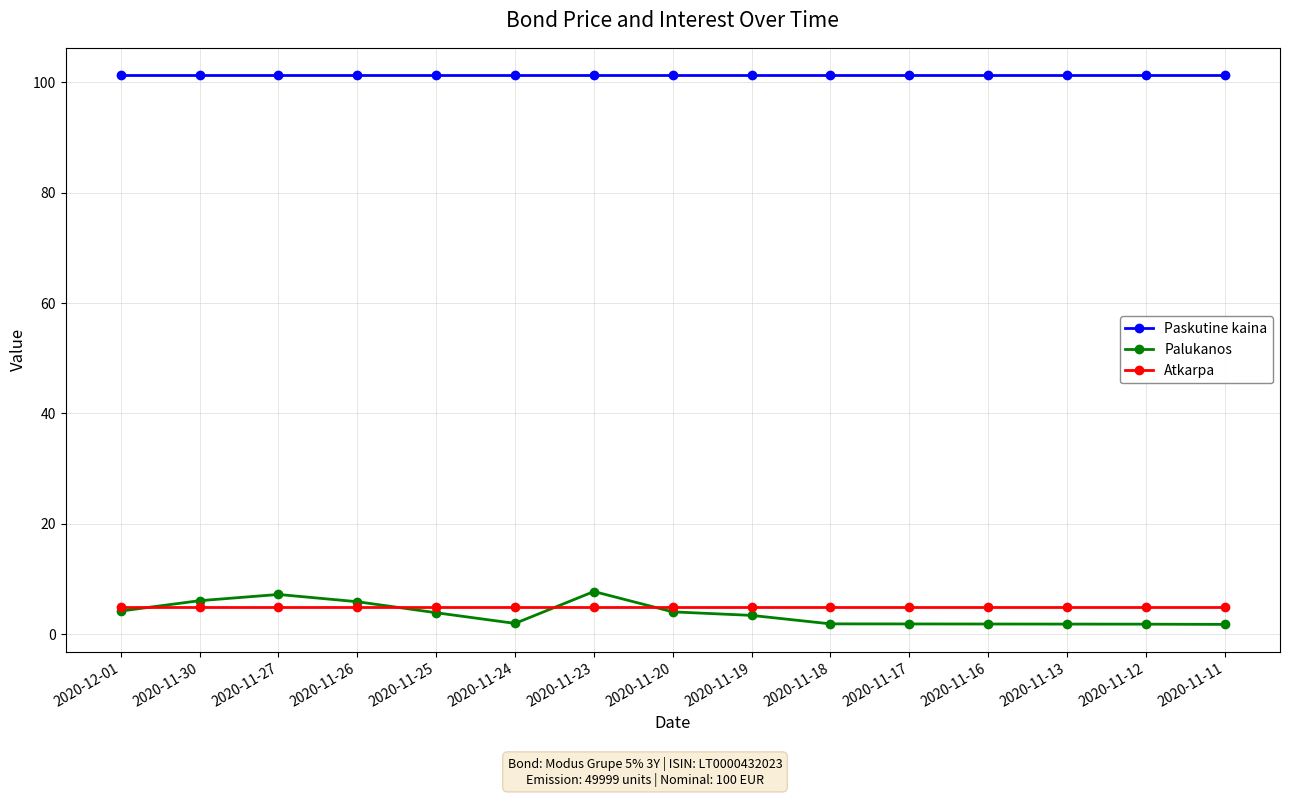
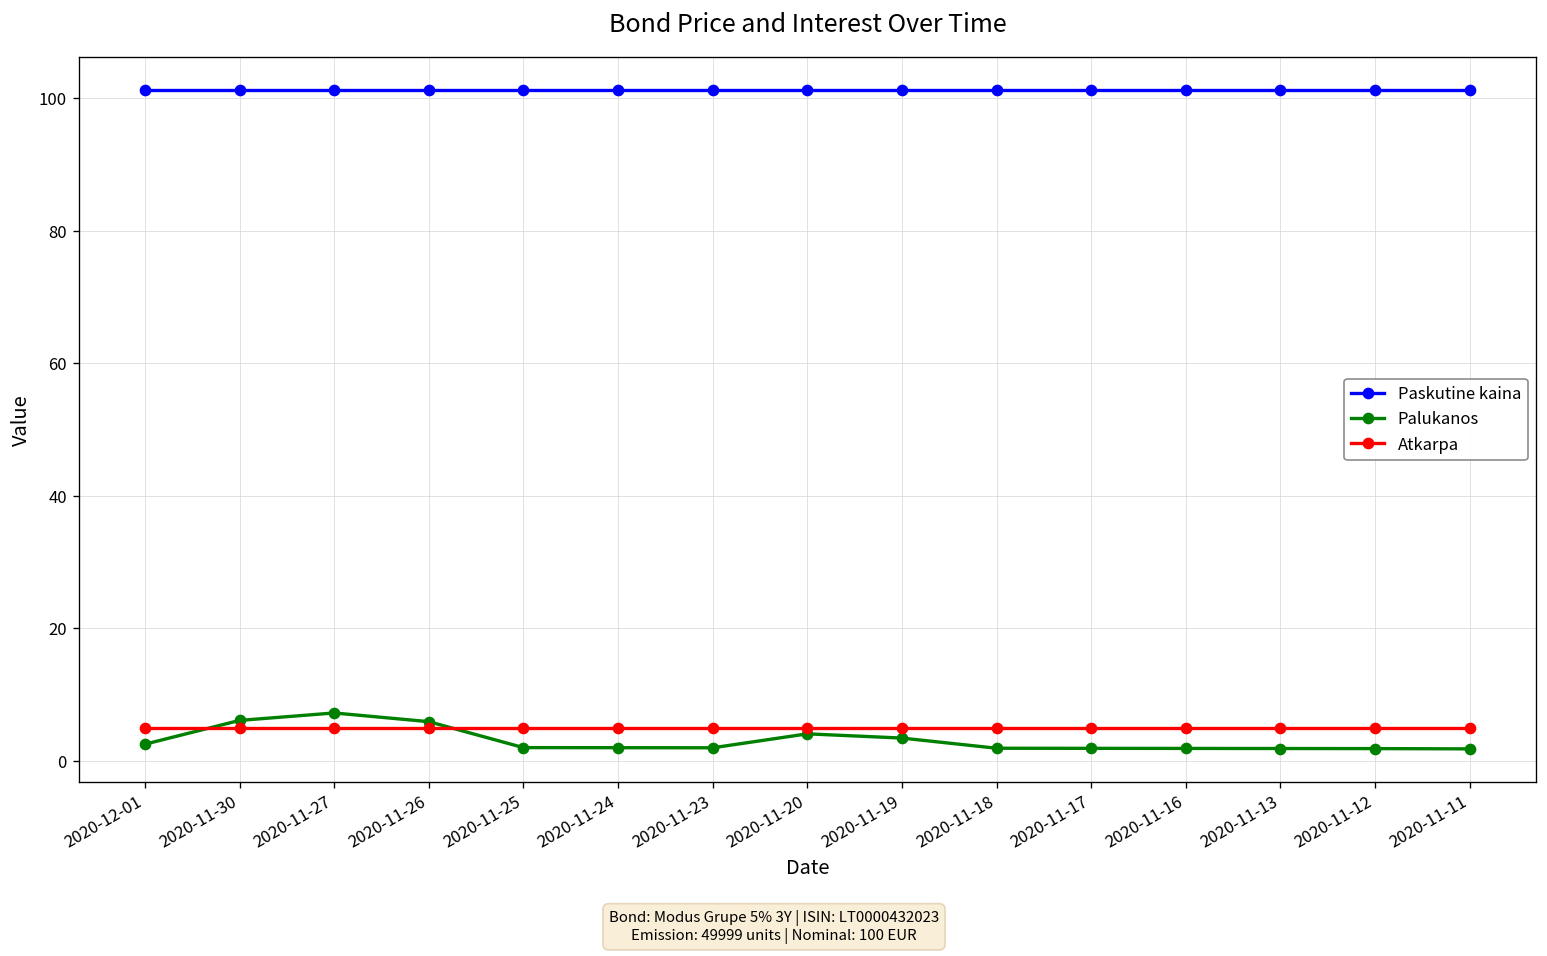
Palukanos, 2020-12-01: 4 -> 2
Palukanos, 2020-11-25: 4 -> 2
Palukanos, 2020-11-23: 8 -> 2
